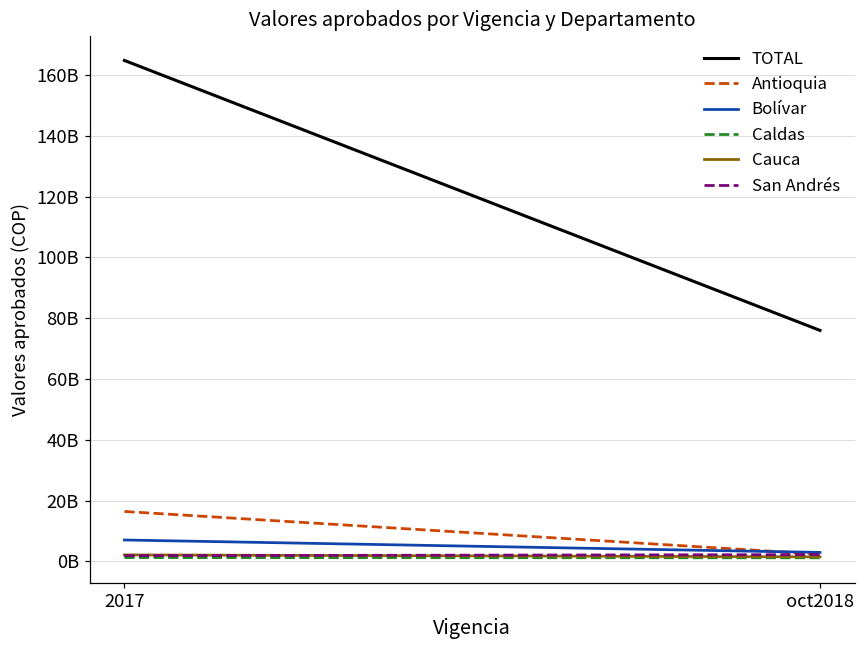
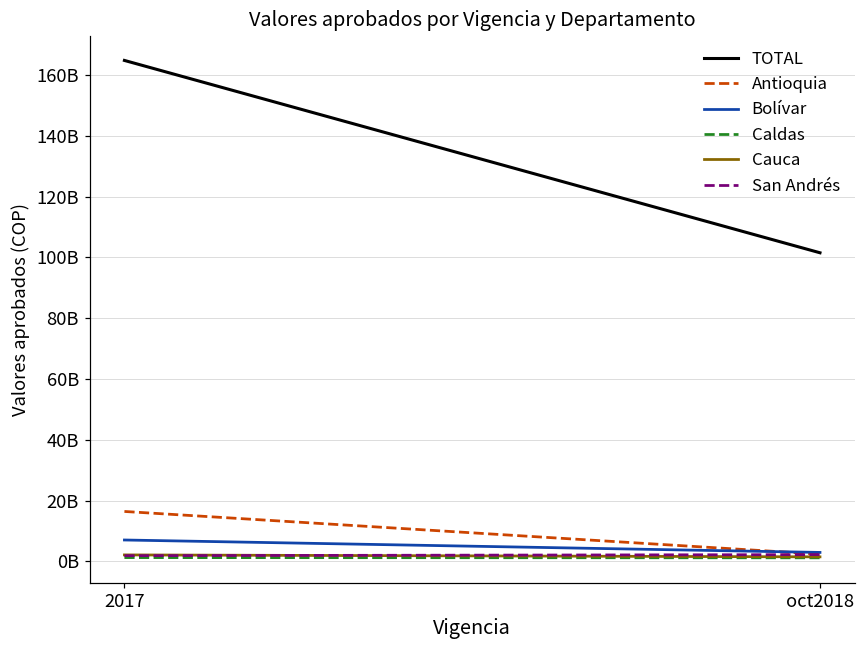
TOTAL, oct2018: 76000000000 -> 102000000000
